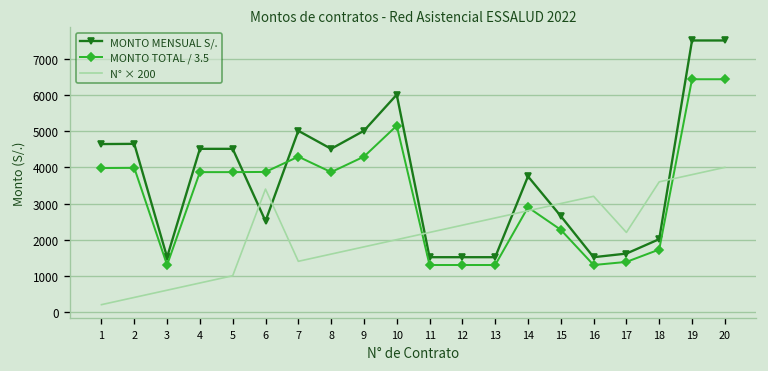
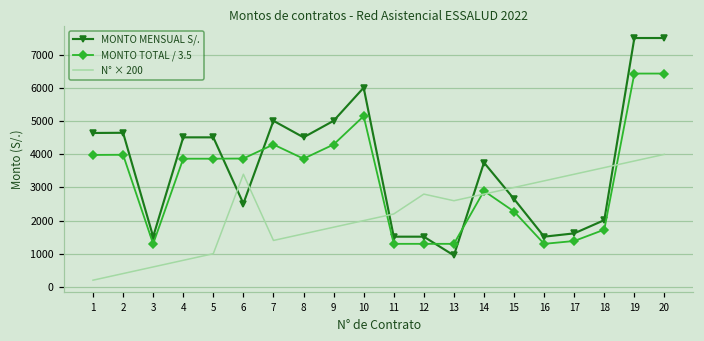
N° × 200, 12: 2400 -> 2800
MONTO MENSUAL S/., 13: 1500 -> 900
N° × 200, 17: 2200 -> 3400
